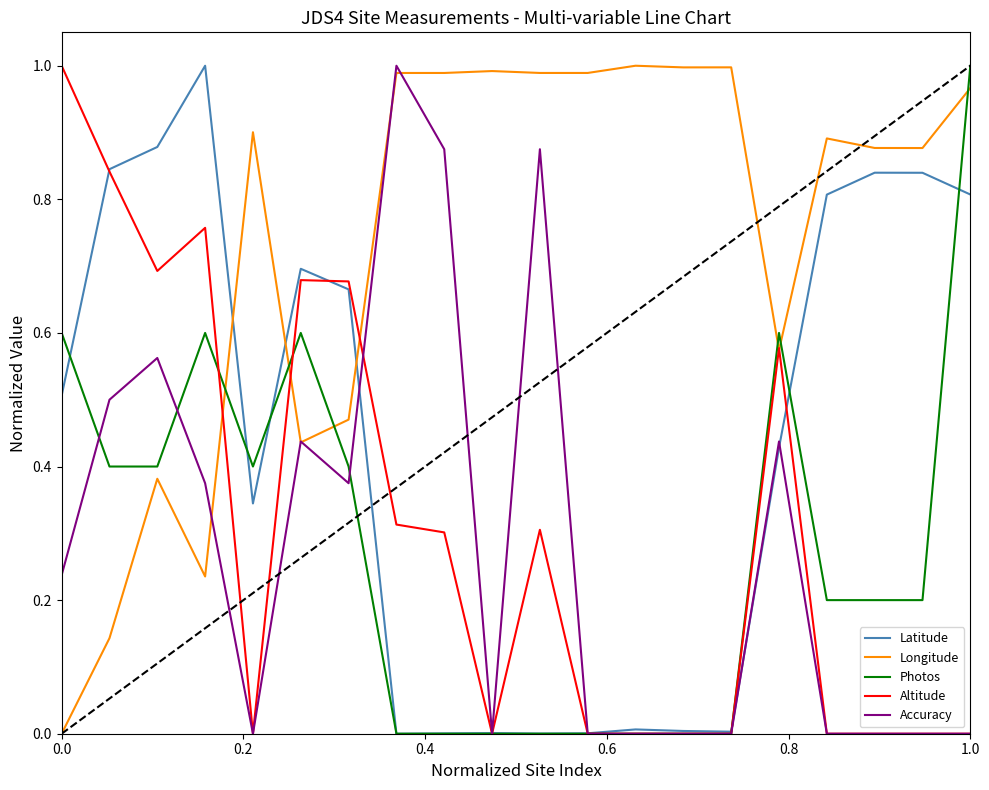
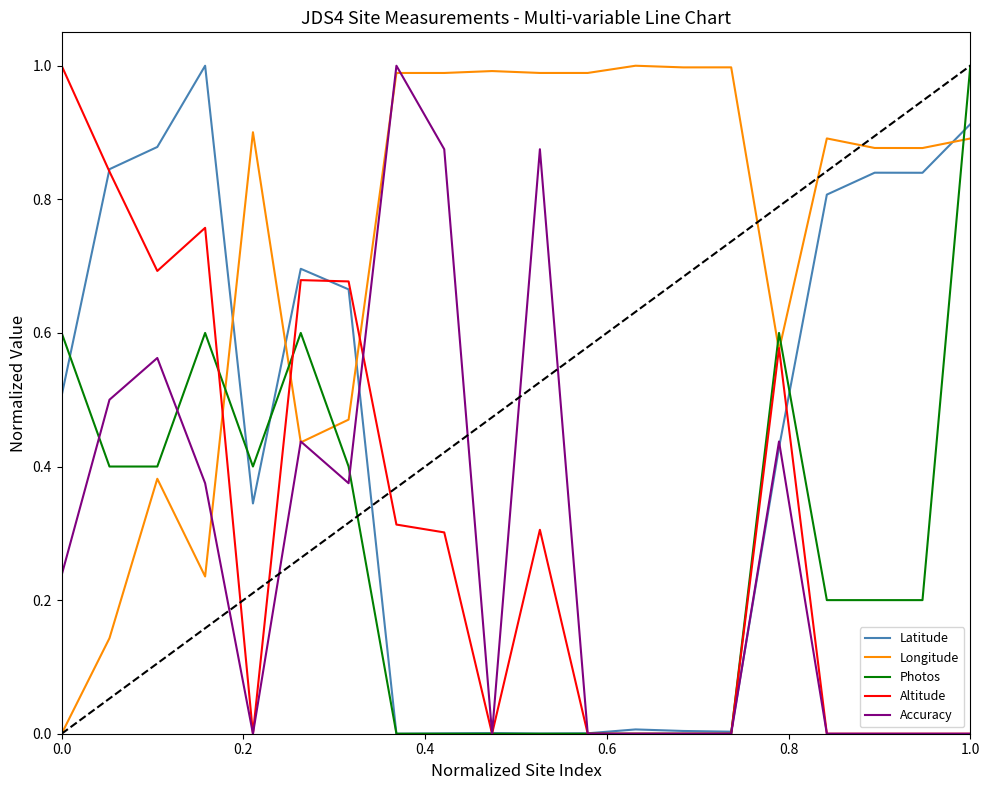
Latitude, 1.0: 0.81 -> 0.91
Longitude, 1.0: 0.97 -> 0.89
